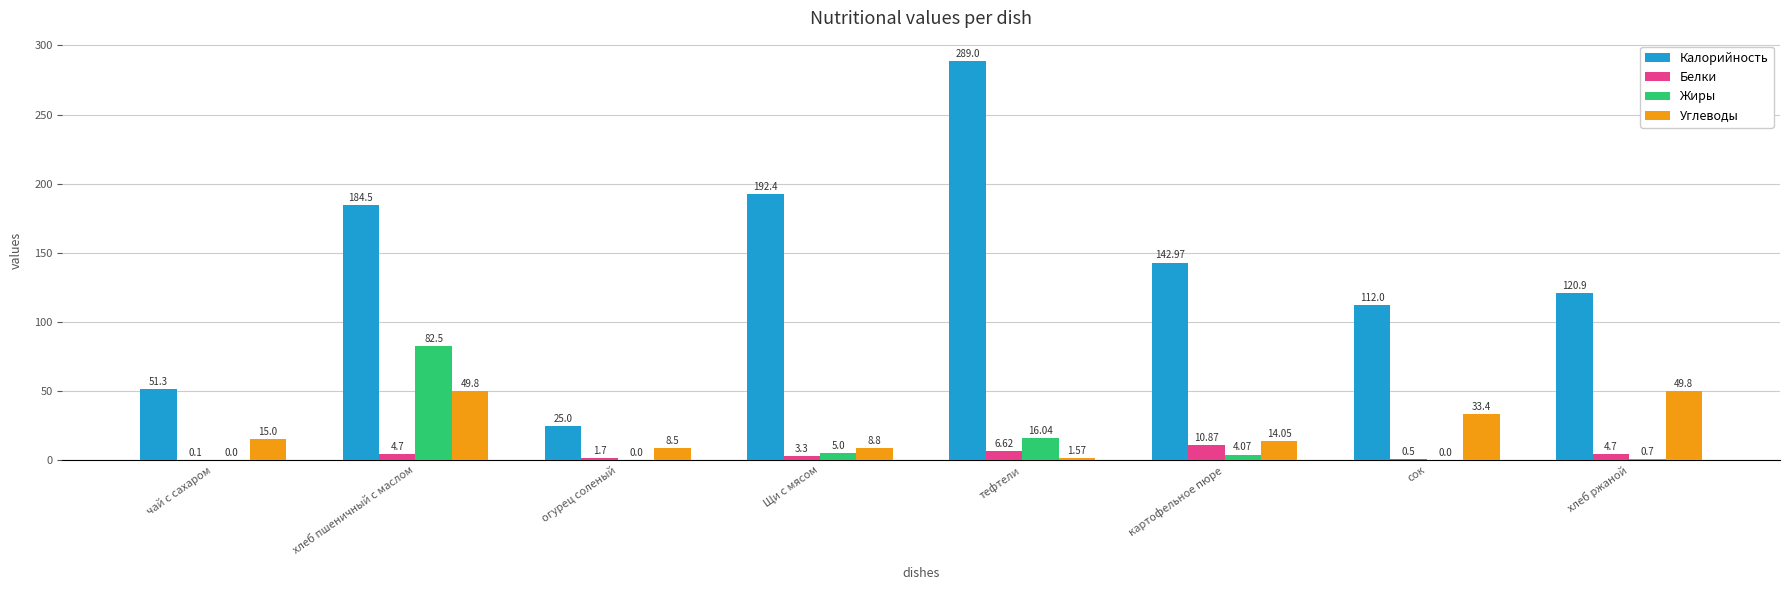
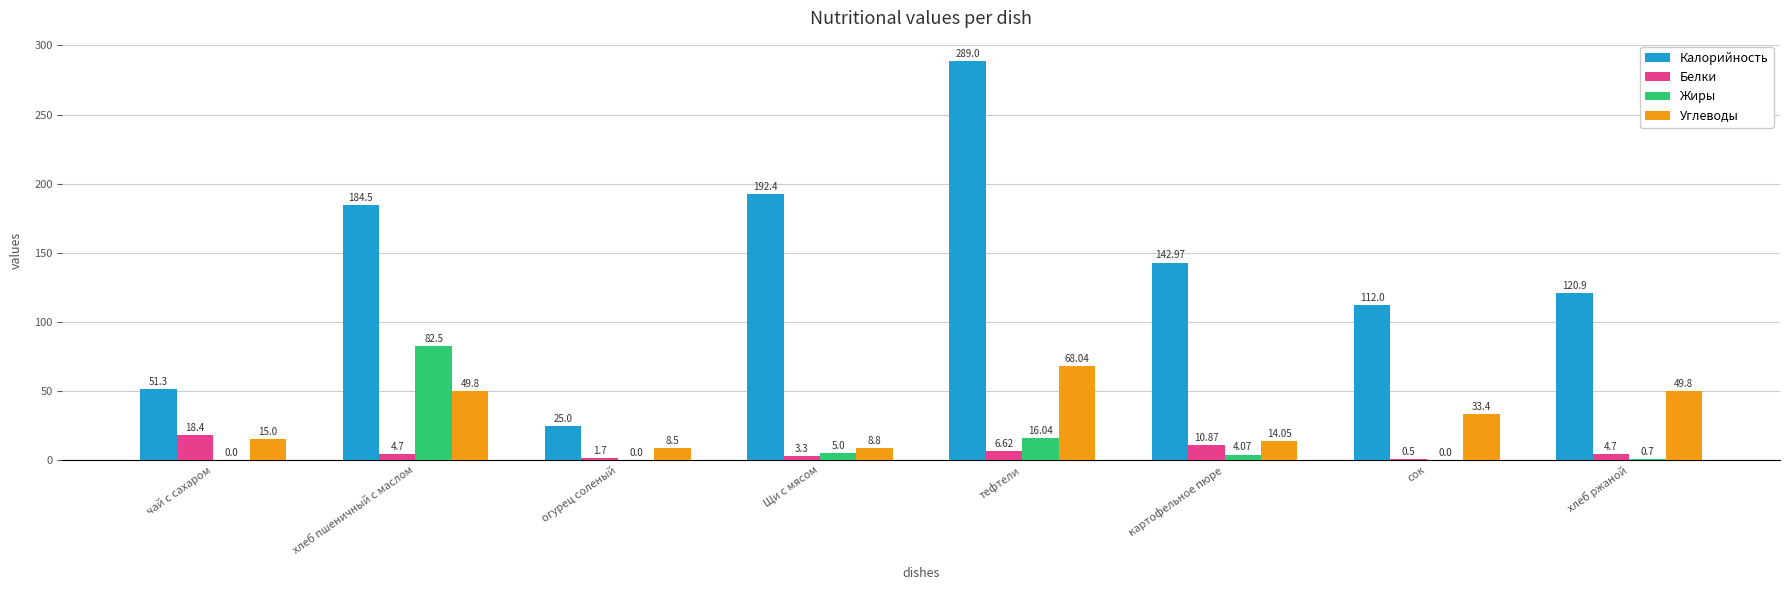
Белки, чай с сахаром: 0.1 -> 18.4
Углеводы, тефтели: 1.57 -> 68.04
